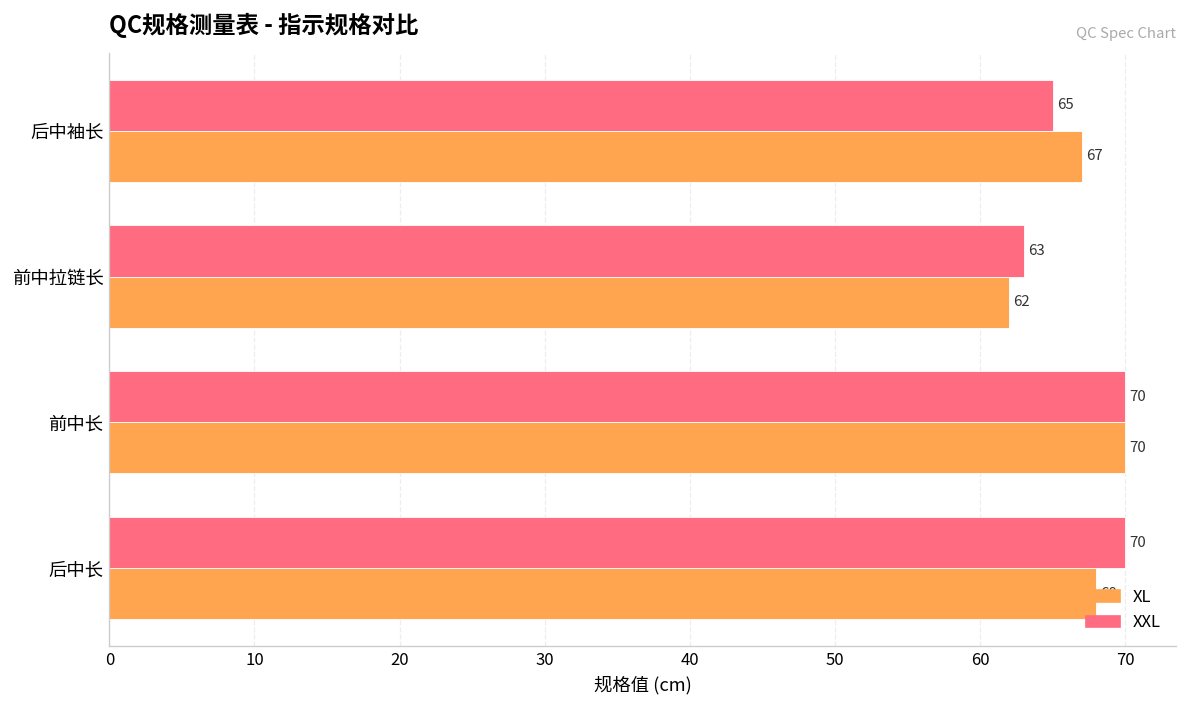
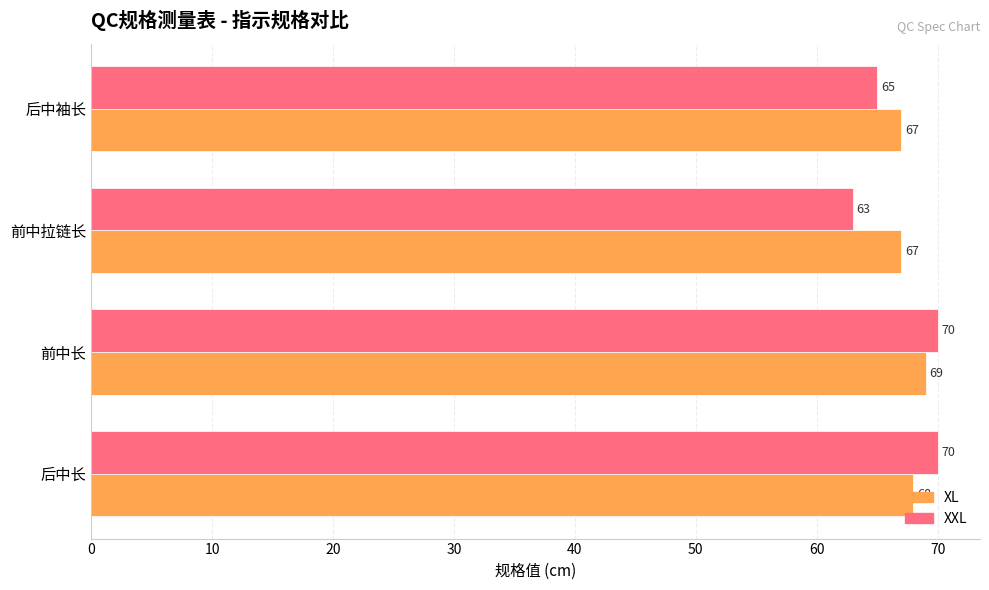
XL, 前中拉链长: 62 -> 67
XL, 前中长: 70 -> 69
